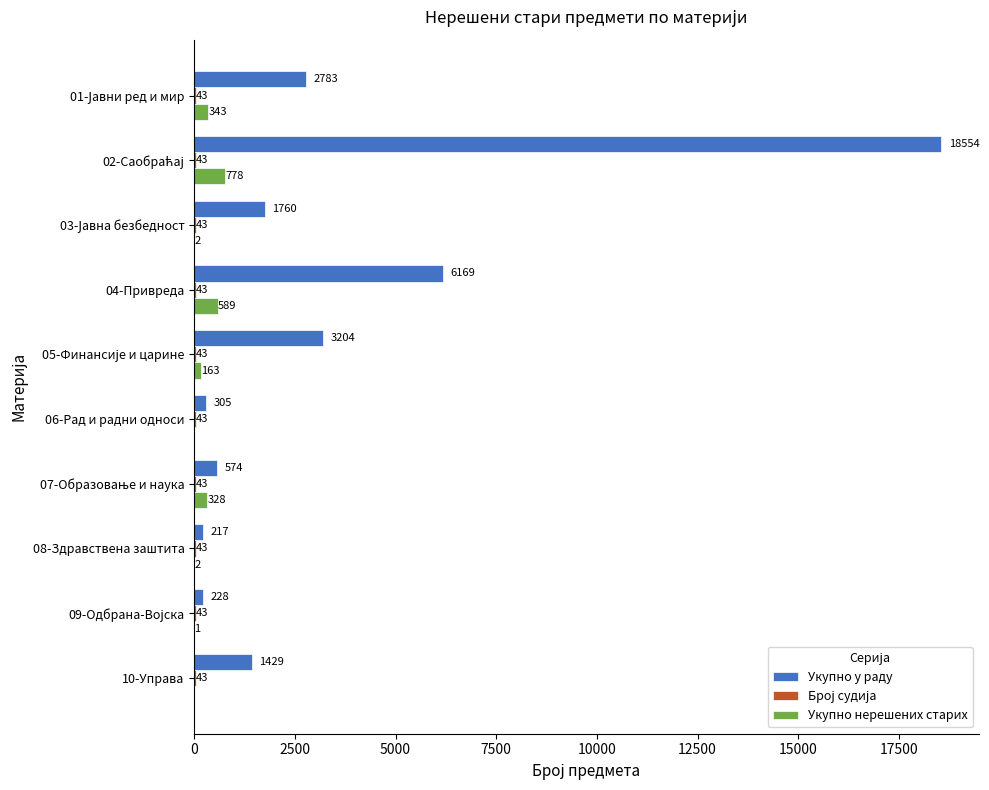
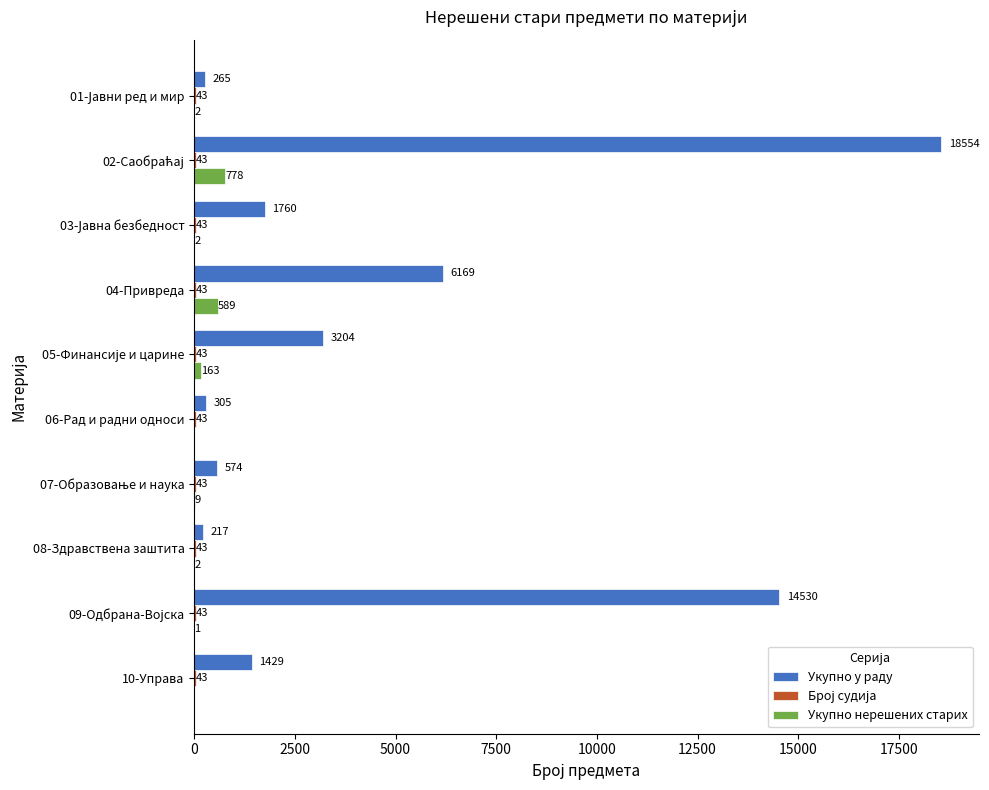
Укупно у раду, 01-Јавни ред и мир: 2783 -> 265
Укупно нерешених старих, 01-Јавни ред и мир: 343 -> 2
Укупно нерешених старих, 07-Образовање и наука: 328 -> 9
Укупно у раду, 09-Одбрана-Војска: 228 -> 14530
